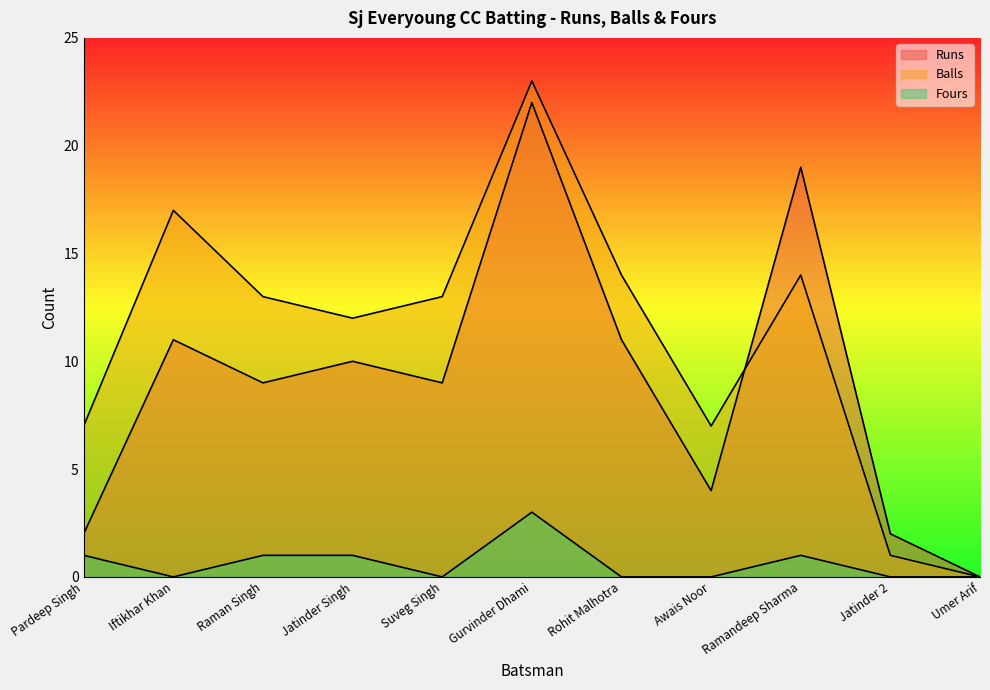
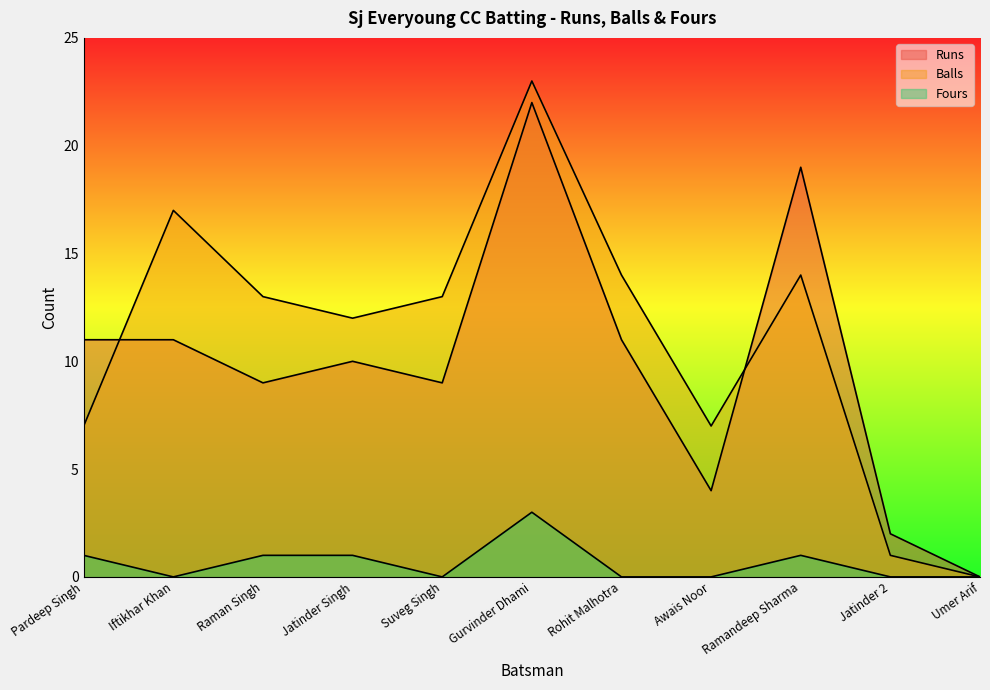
Runs, Pardeep Singh: 2 -> 11
